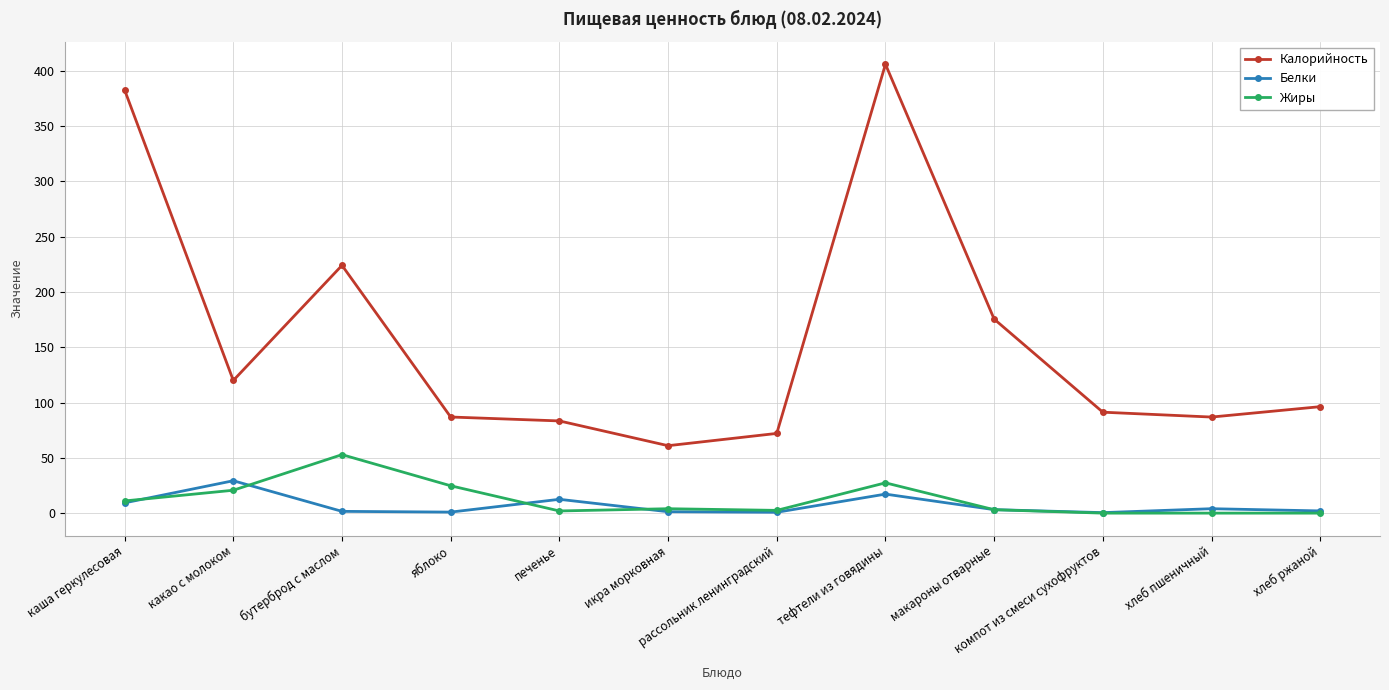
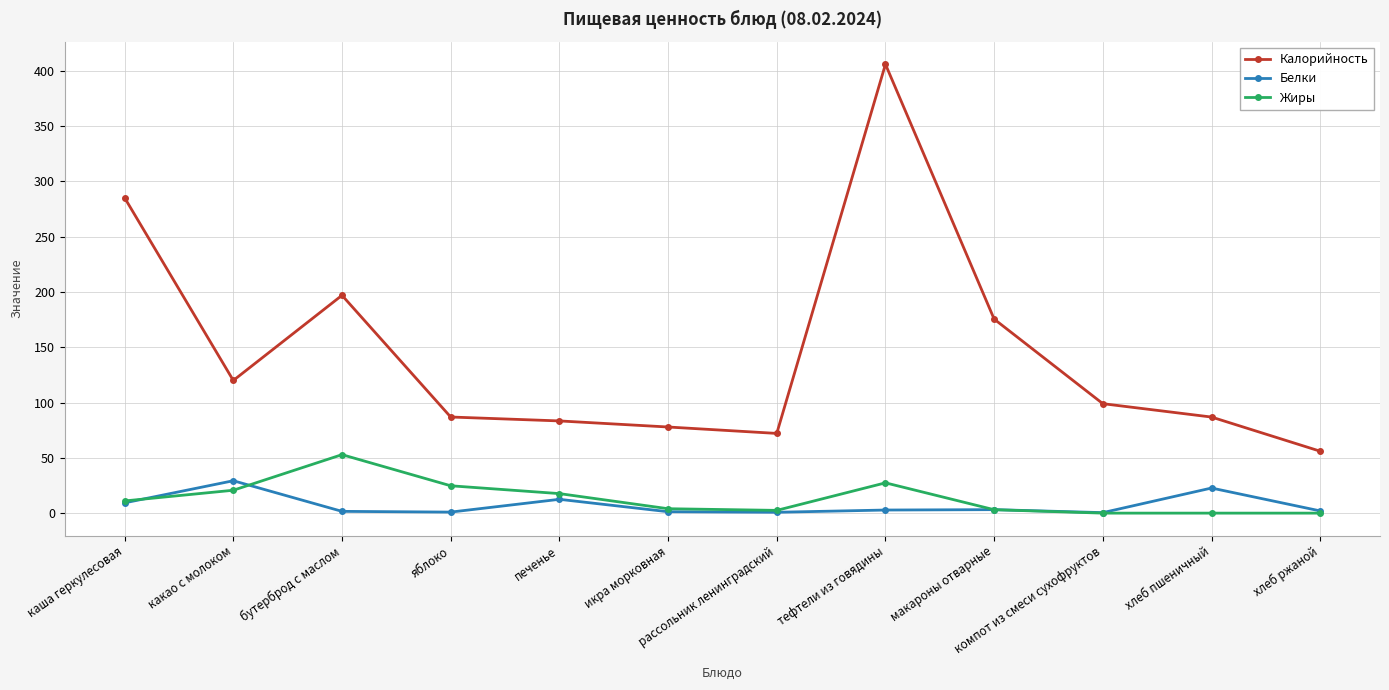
Калорийность, каша геркулесовая: 383 -> 285
Калорийность, бутерброд с маслом: 224 -> 197
Жиры, печенье: 2 -> 18
Калорийность, икра морковная: 61 -> 78
Белки, тефтели из говядины: 17 -> 3
Калорийность, компот из смеси сухофруктов: 91 -> 99
Белки, хлеб пшеничный: 4 -> 23
Калорийность, хлеб ржаной: 96 -> 56
